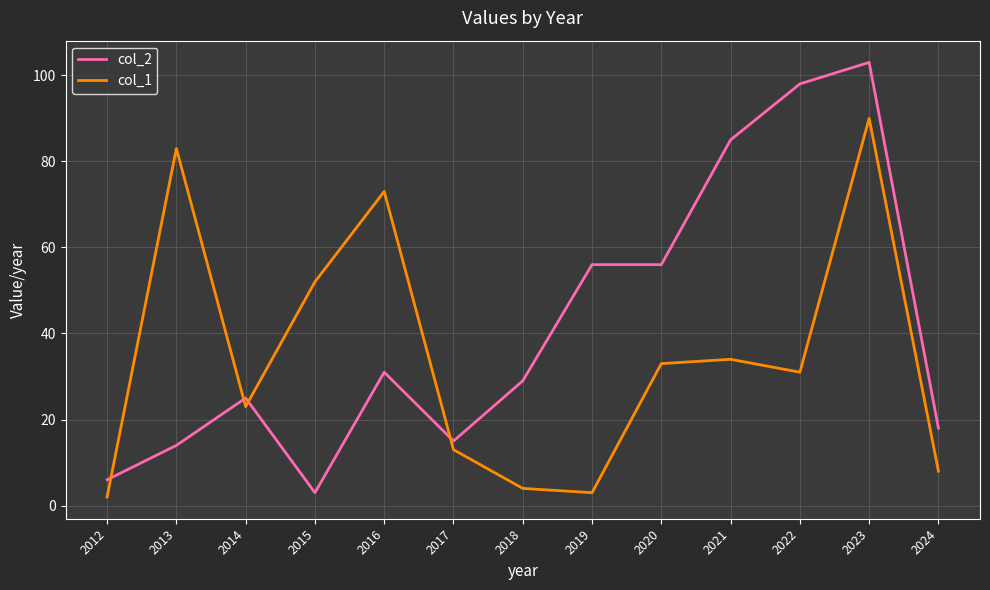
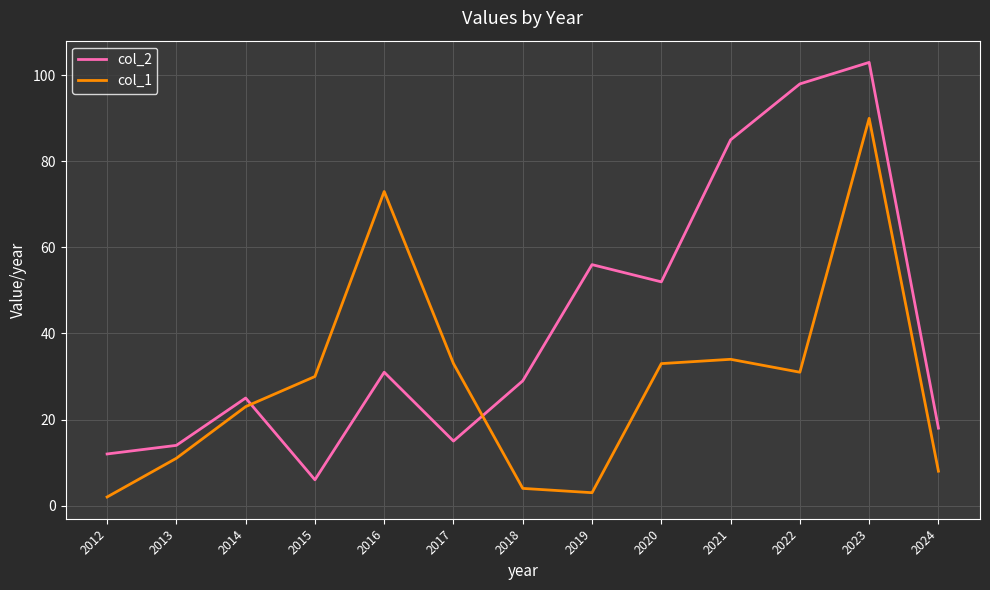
col_2, 2012: 6 -> 12
col_1, 2013: 83 -> 11
col_2, 2015: 3 -> 6
col_1, 2015: 52 -> 30
col_1, 2017: 13 -> 33
col_2, 2020: 56 -> 52
